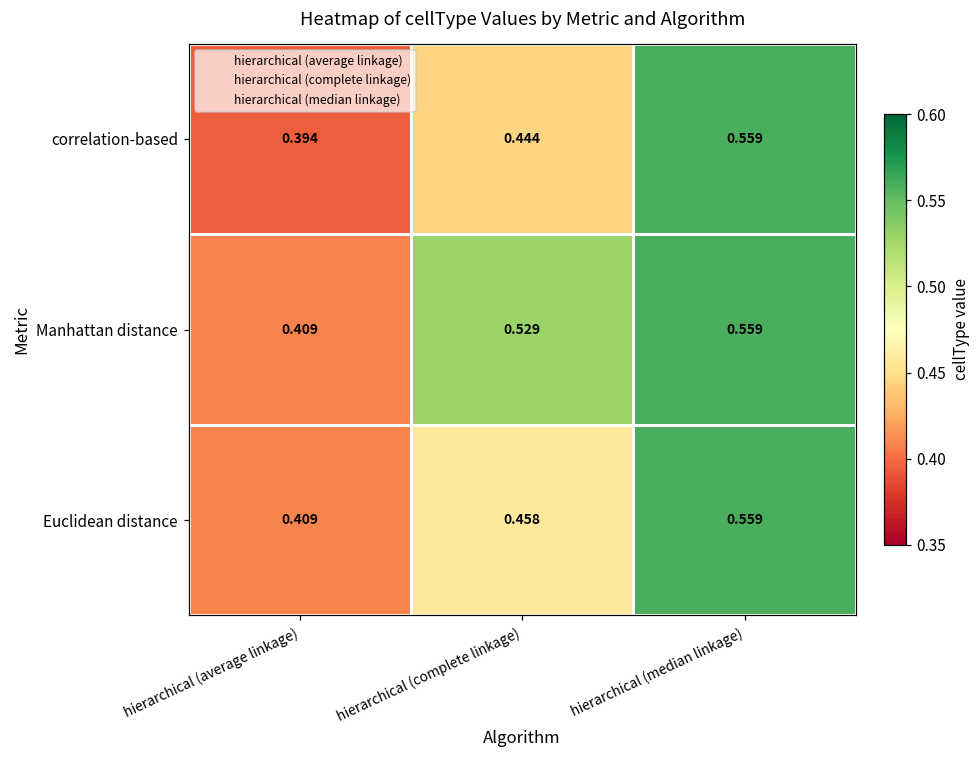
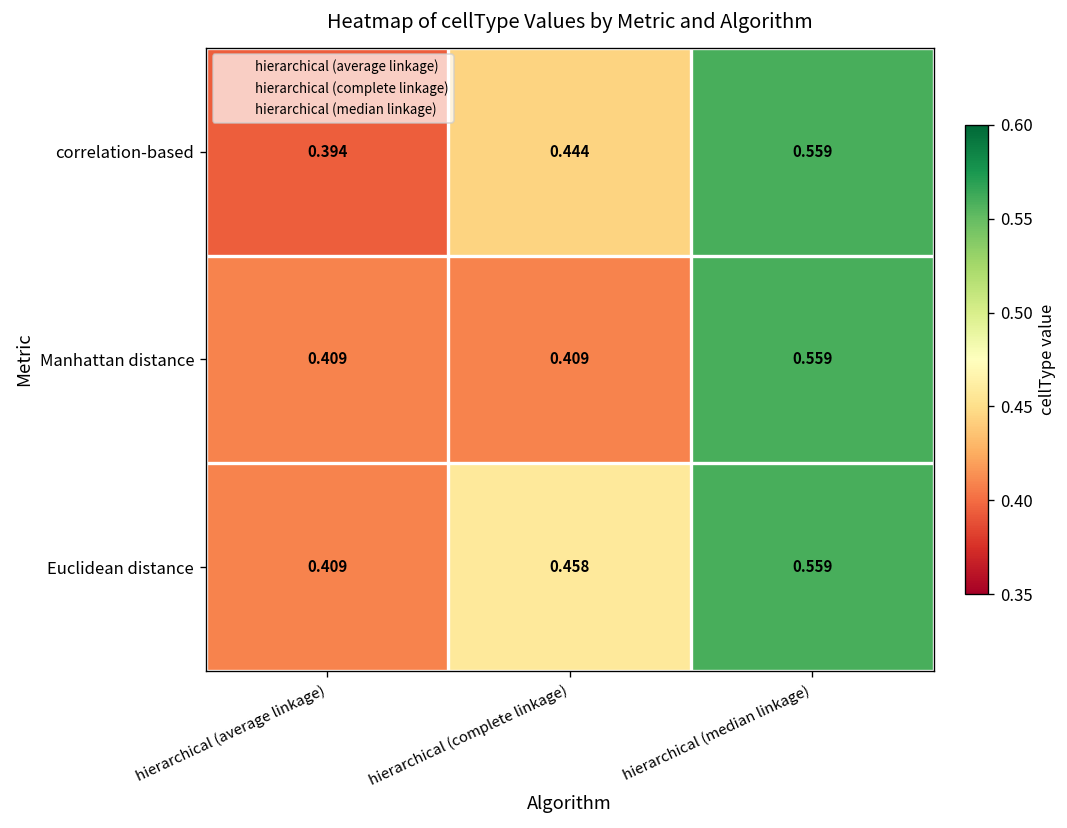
Manhattan distance, hierarchical (complete linkage): 0.529 -> 0.409
